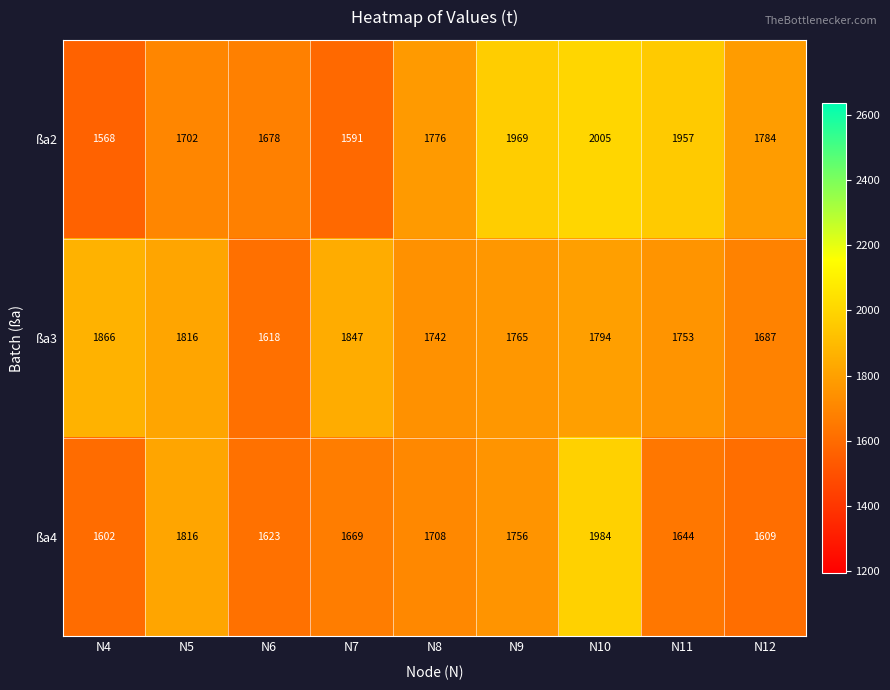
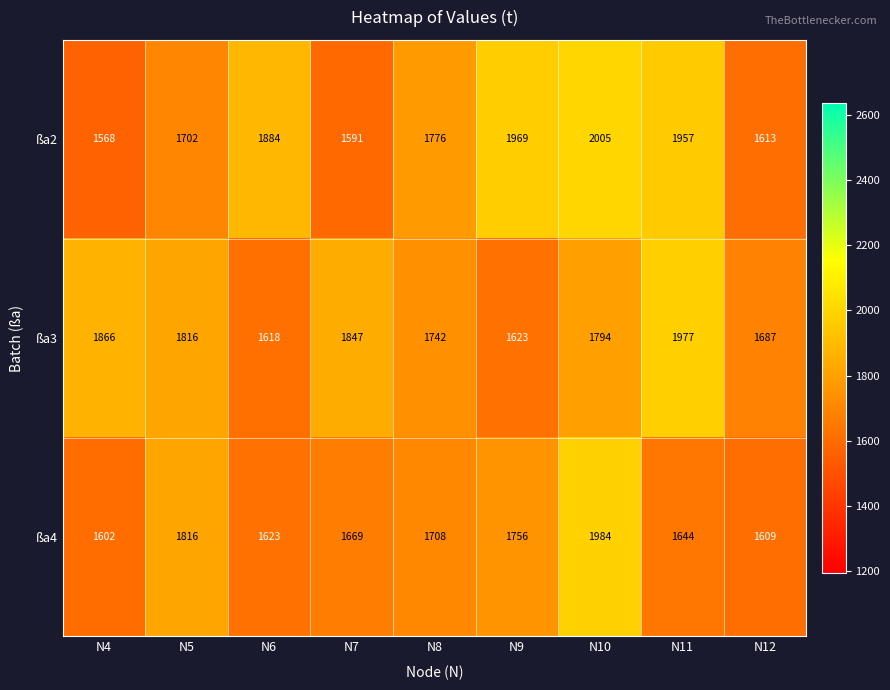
ßa2, N6: 1678 -> 1884
ßa2, N12: 1784 -> 1613
ßa3, N9: 1765 -> 1623
ßa3, N11: 1753 -> 1977
